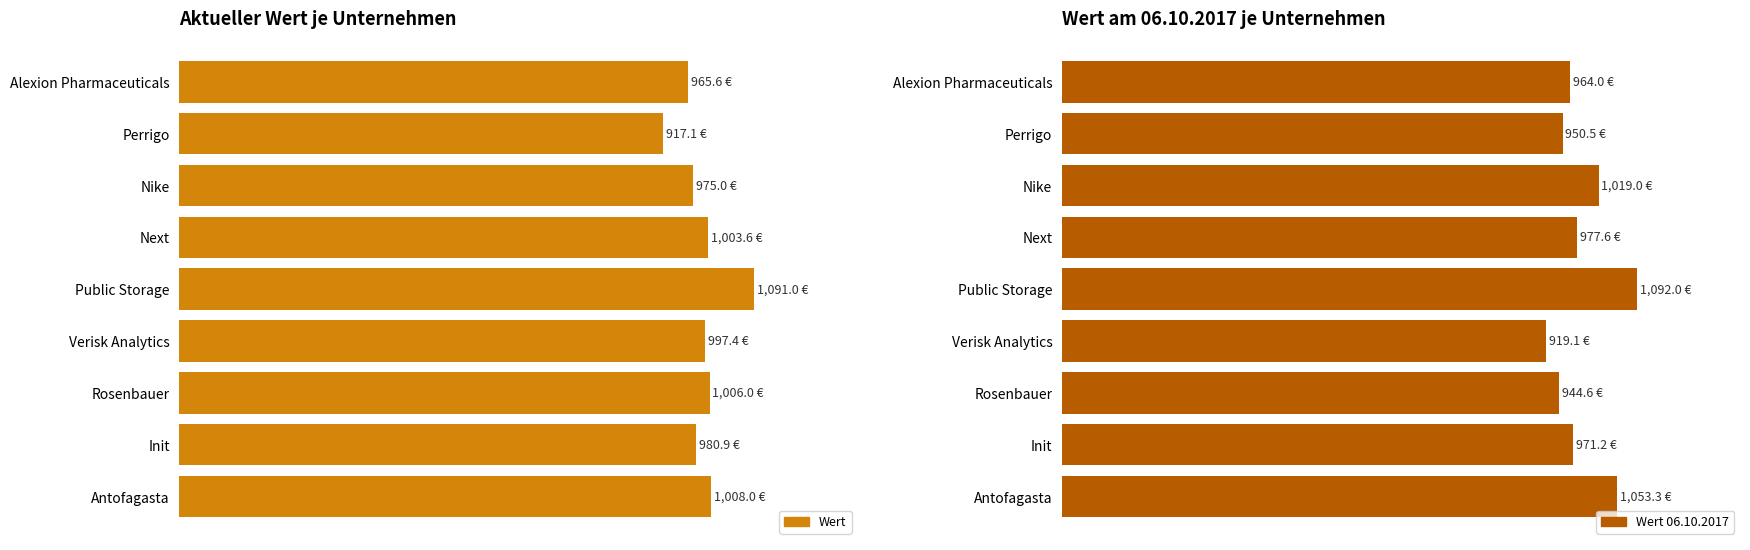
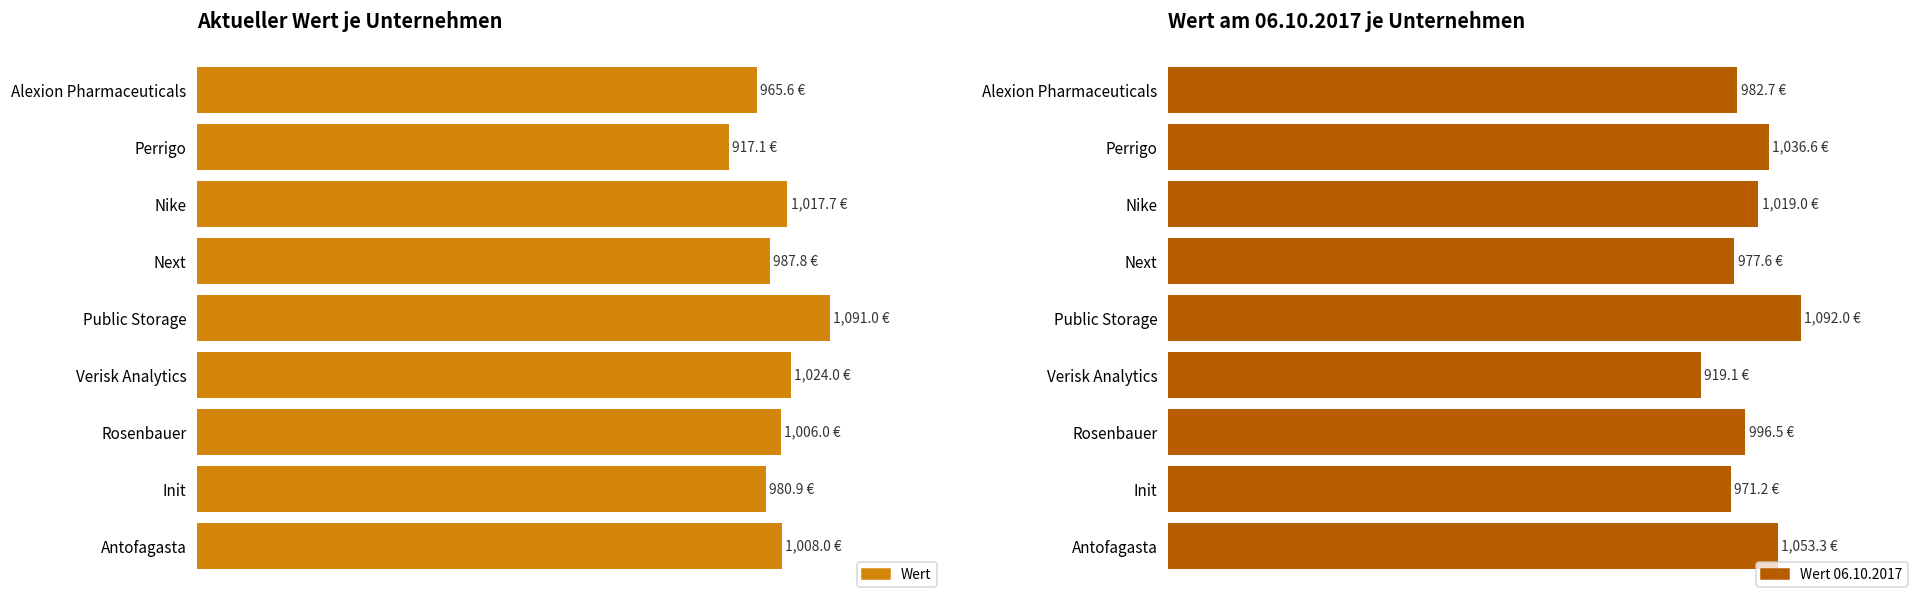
Aktueller Wert je Unternehmen, Nike: 975.0 -> 1,017.7
Aktueller Wert je Unternehmen, Next: 1,003.6 -> 987.8
Aktueller Wert je Unternehmen, Verisk Analytics: 997.4 -> 1,024.0
Wert am 06.10.2017 je Unternehmen, Alexion Pharmaceuticals: 964.0 -> 982.7
Wert am 06.10.2017 je Unternehmen, Perrigo: 950.5 -> 1,036.6
Wert am 06.10.2017 je Unternehmen, Rosenbauer: 944.6 -> 996.5
